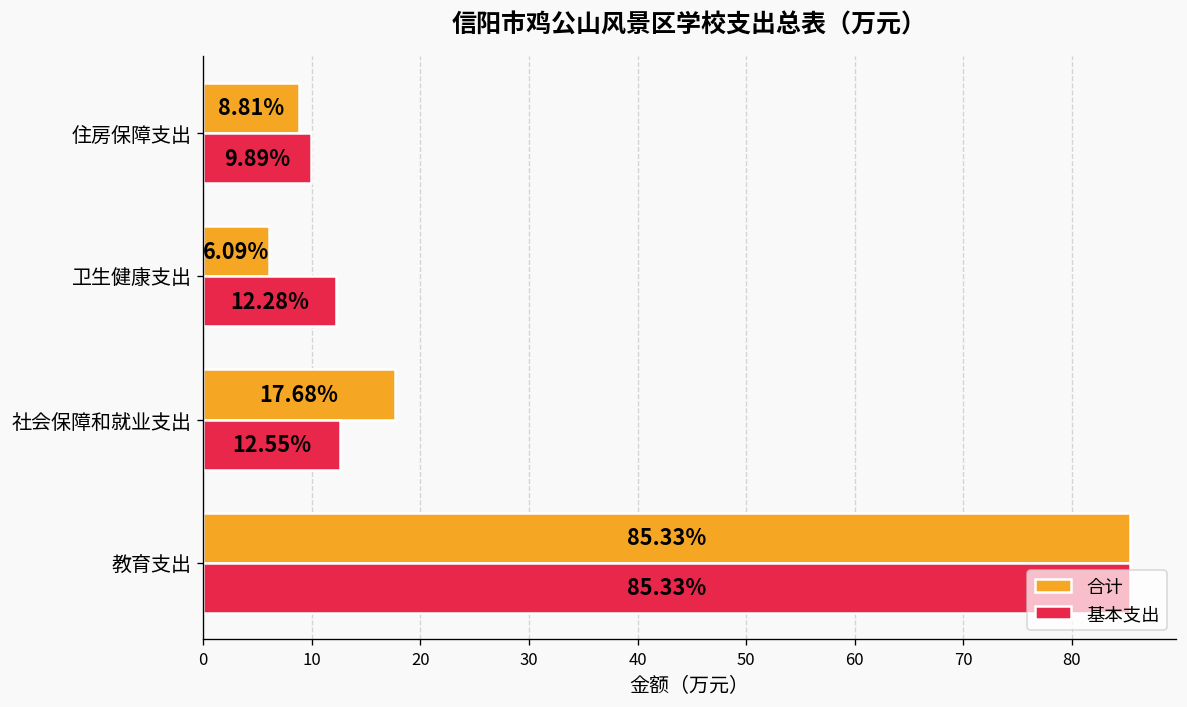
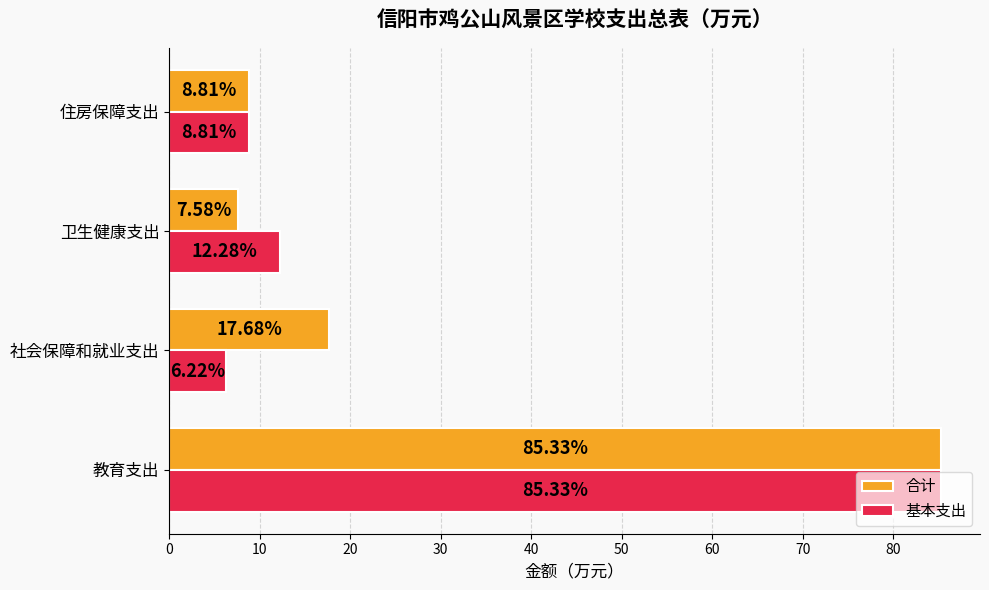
基本支出, 住房保障支出: 9.89% -> 8.81%
合计, 卫生健康支出: 6.09% -> 7.58%
基本支出, 社会保障和就业支出: 12.55% -> 6.22%
